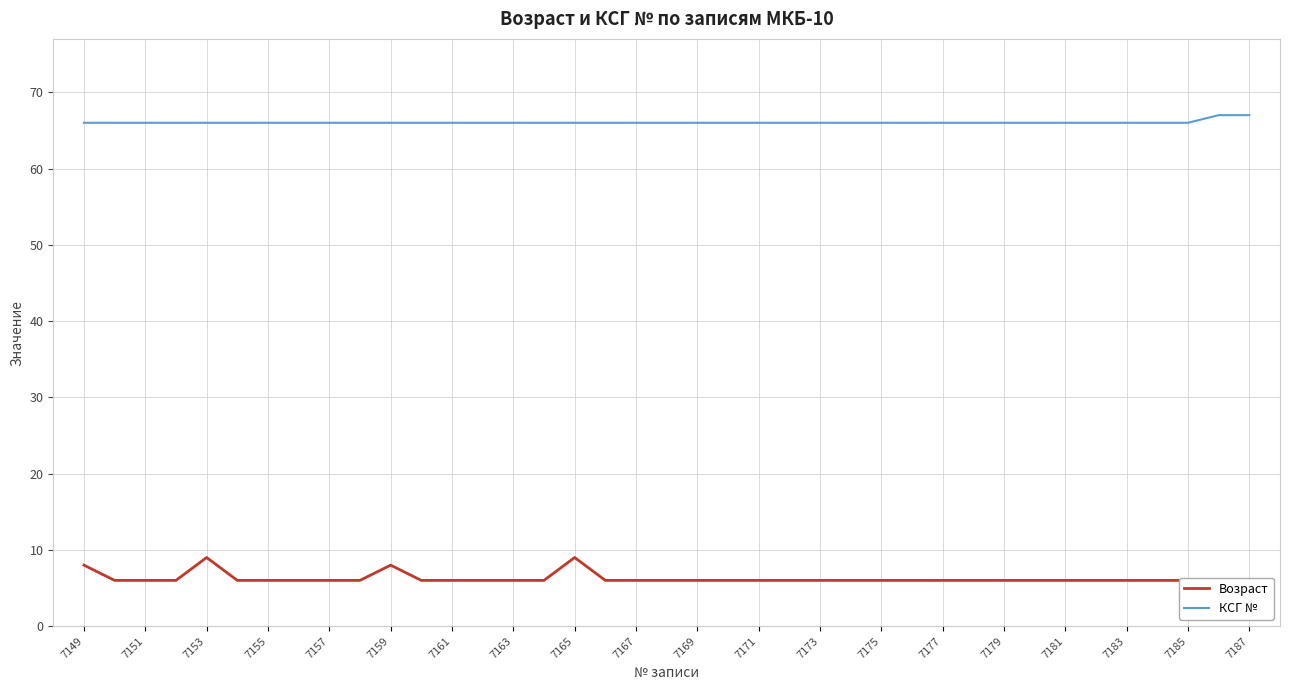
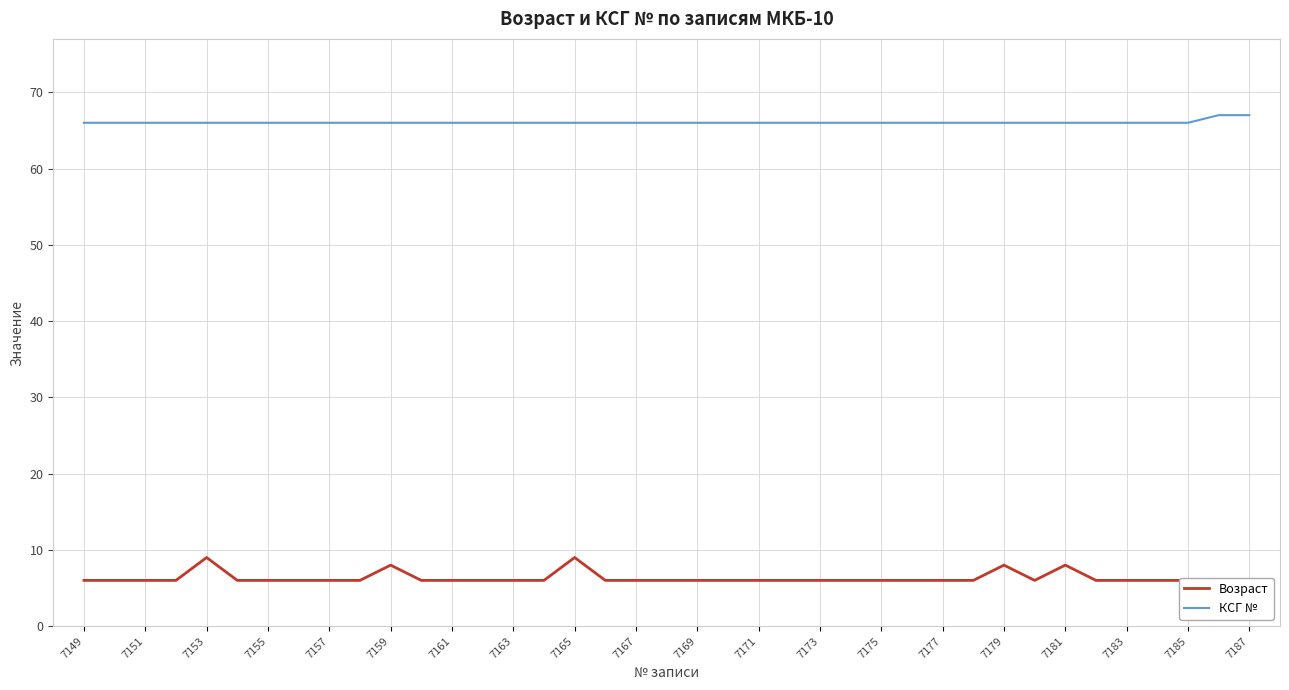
Возраст, 7149: 8 -> 6
Возраст, 7179: 6 -> 8
Возраст, 7181: 6 -> 8
